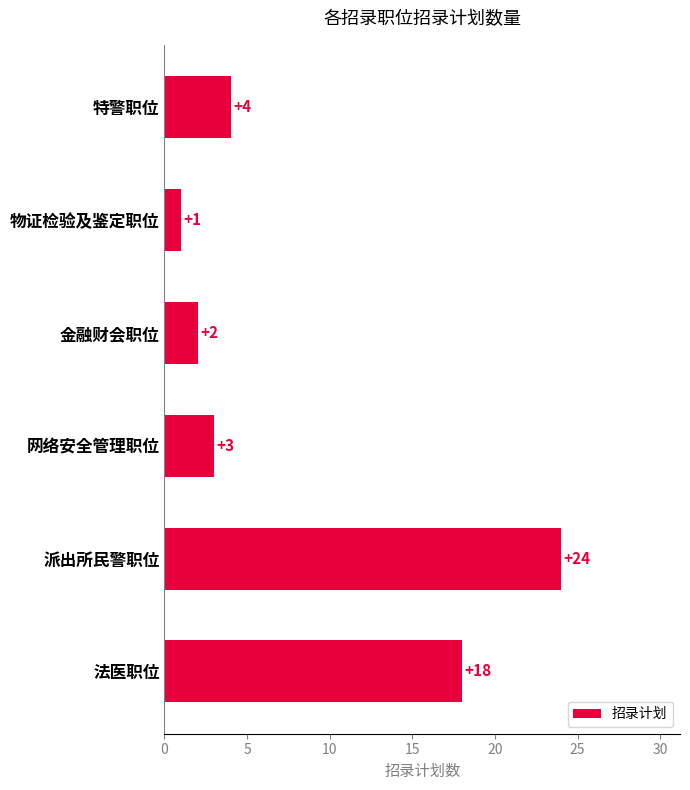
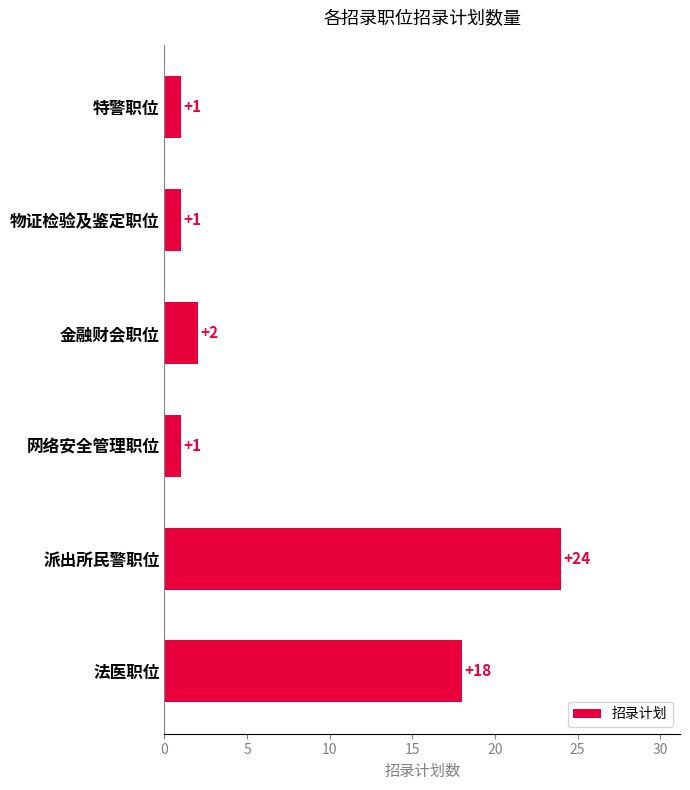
特警职位: +4 -> +1
网络安全管理职位: +3 -> +1
